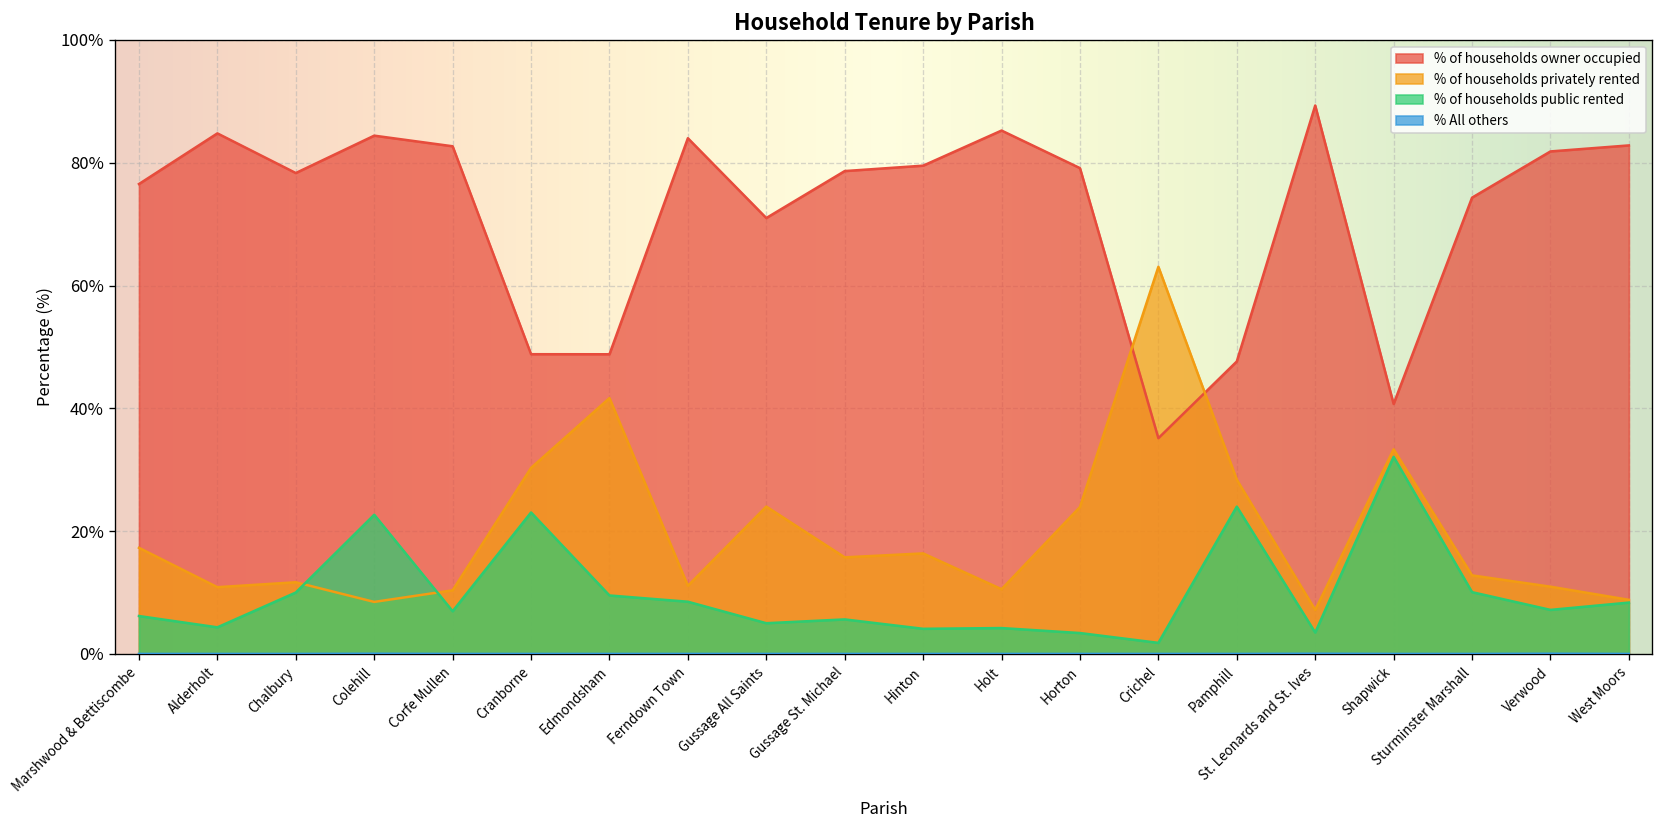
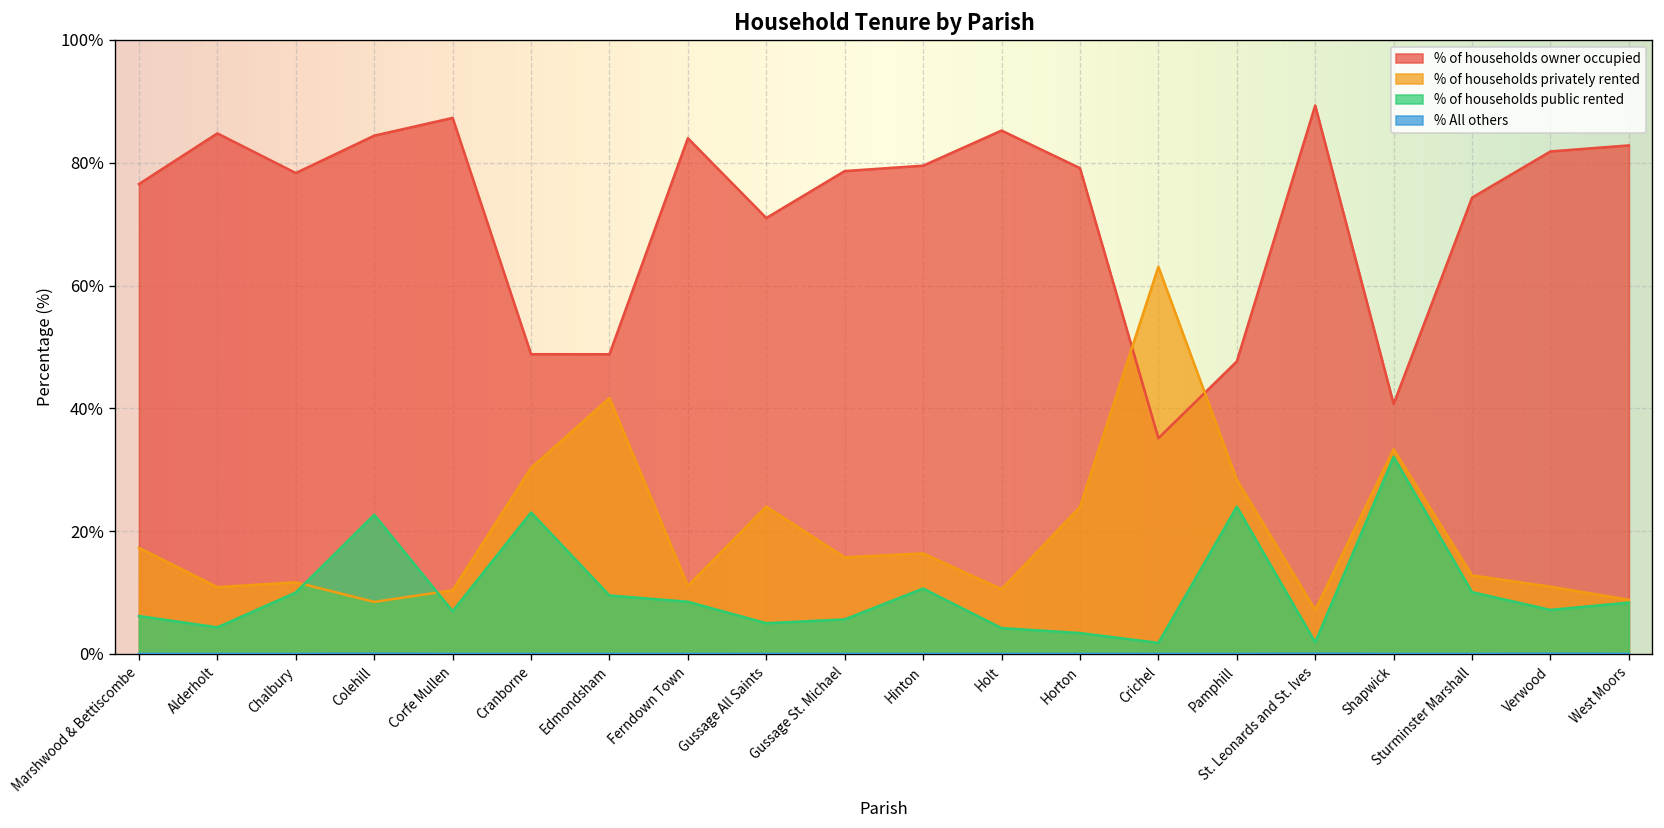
% of households owner occupied, Corfe Mullen: 83% -> 87%
% of households public rented, Hinton: 4% -> 11%
% of households public rented, St. Leonards and St. Ives: 3% -> 2%
